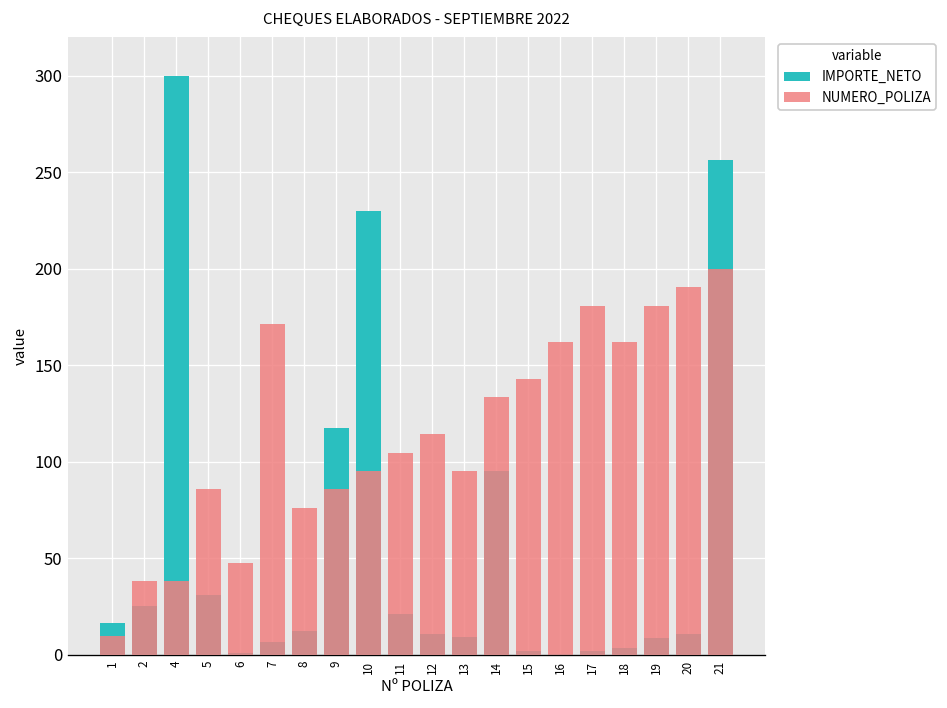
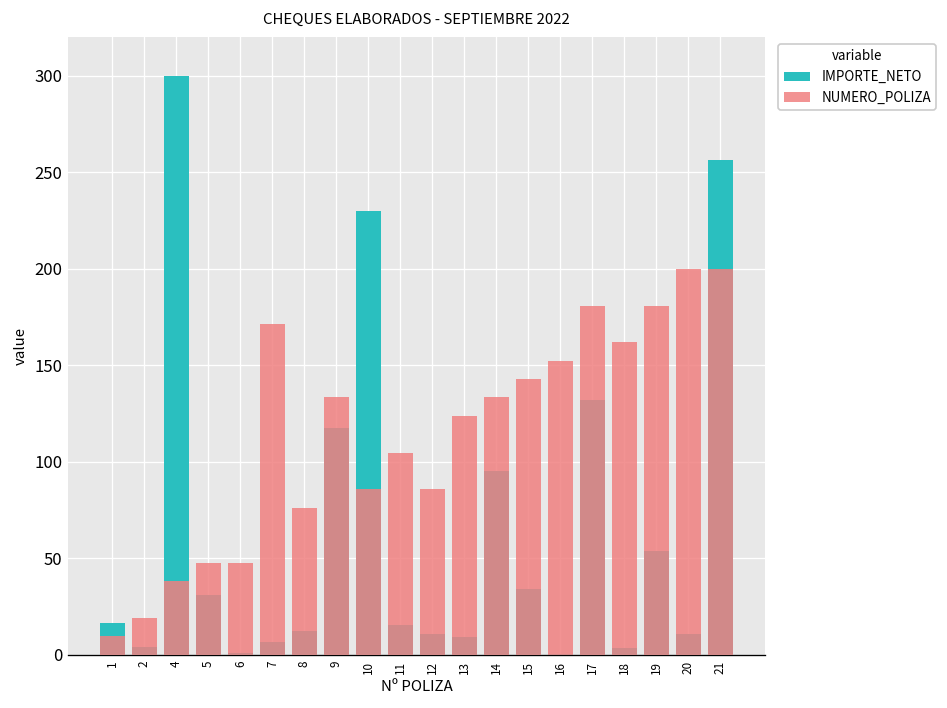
IMPORTE_NETO, 2: 25 -> 4
NUMERO_POLIZA, 2: 38 -> 19
NUMERO_POLIZA, 5: 86 -> 48
NUMERO_POLIZA, 9: 86 -> 133
NUMERO_POLIZA, 10: 95 -> 86
IMPORTE_NETO, 11: 21 -> 15
NUMERO_POLIZA, 12: 114 -> 86
NUMERO_POLIZA, 13: 95 -> 124
IMPORTE_NETO, 15: 2 -> 34
NUMERO_POLIZA, 16: 162 -> 152
IMPORTE_NETO, 17: 2 -> 132
IMPORTE_NETO, 19: 9 -> 54
NUMERO_POLIZA, 20: 190 -> 200
